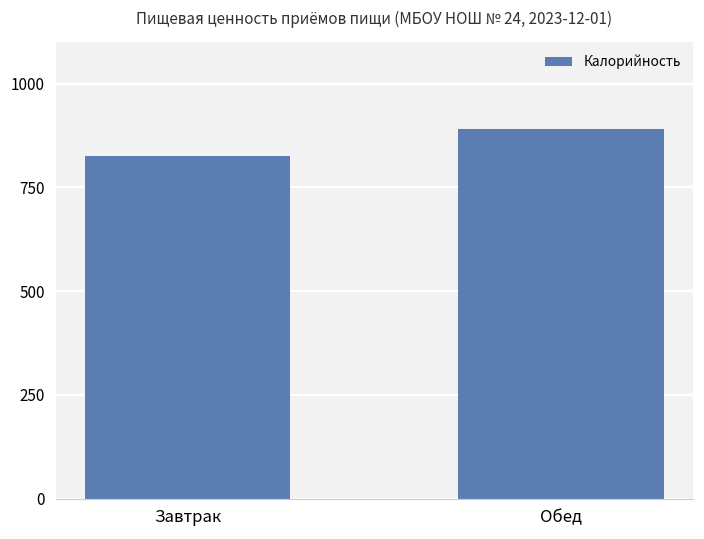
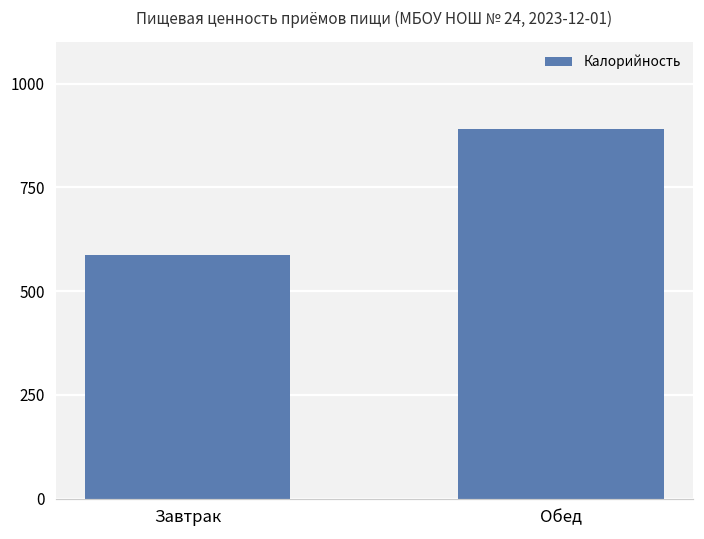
Завтрак: 830 -> 590
